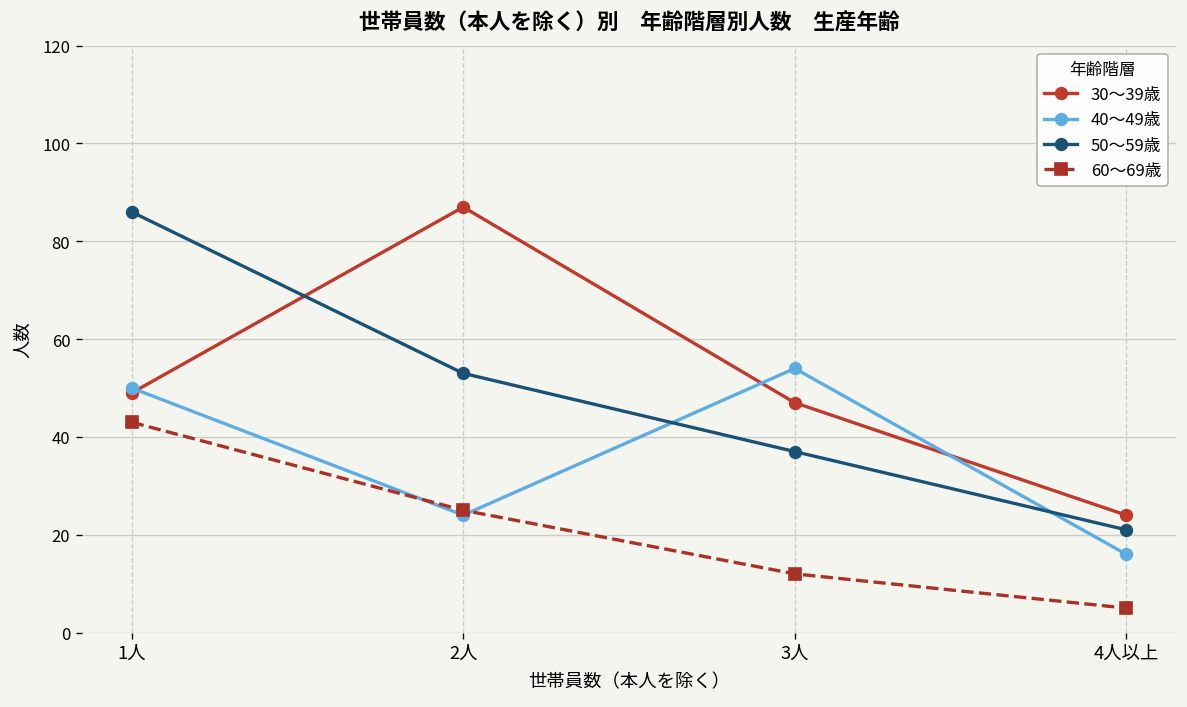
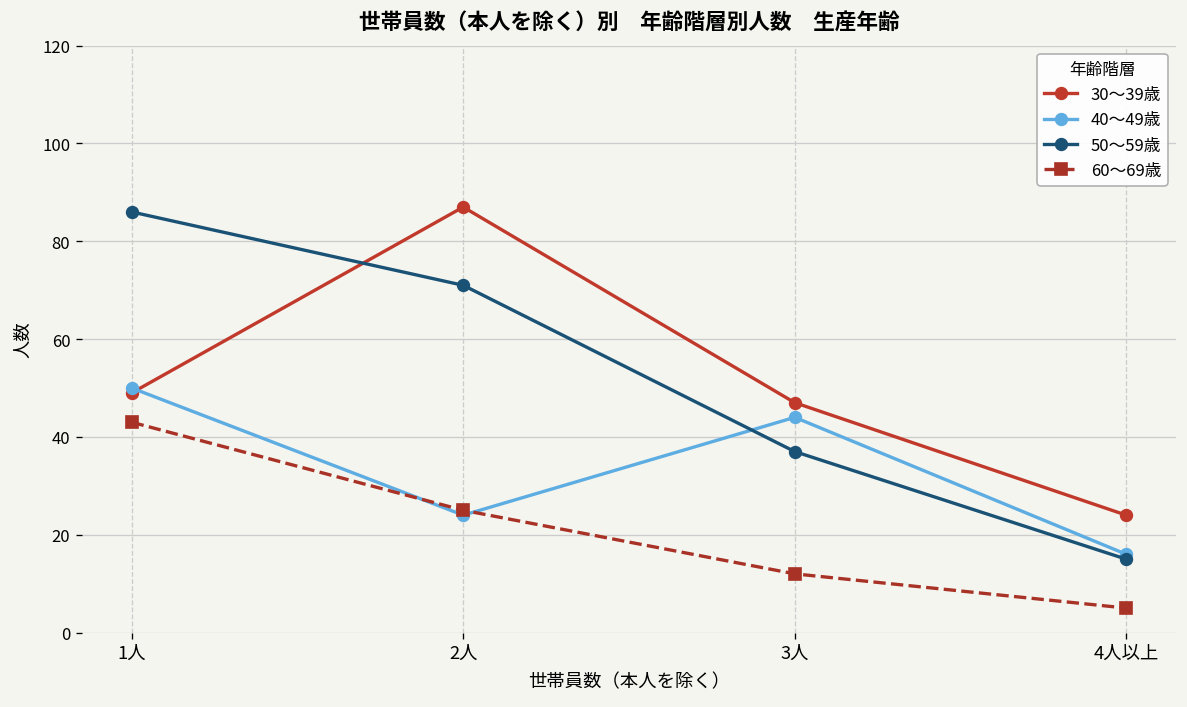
50～59歳, 2人: 53 -> 71
40～49歳, 3人: 54 -> 44
50～59歳, 4人以上: 21 -> 15
